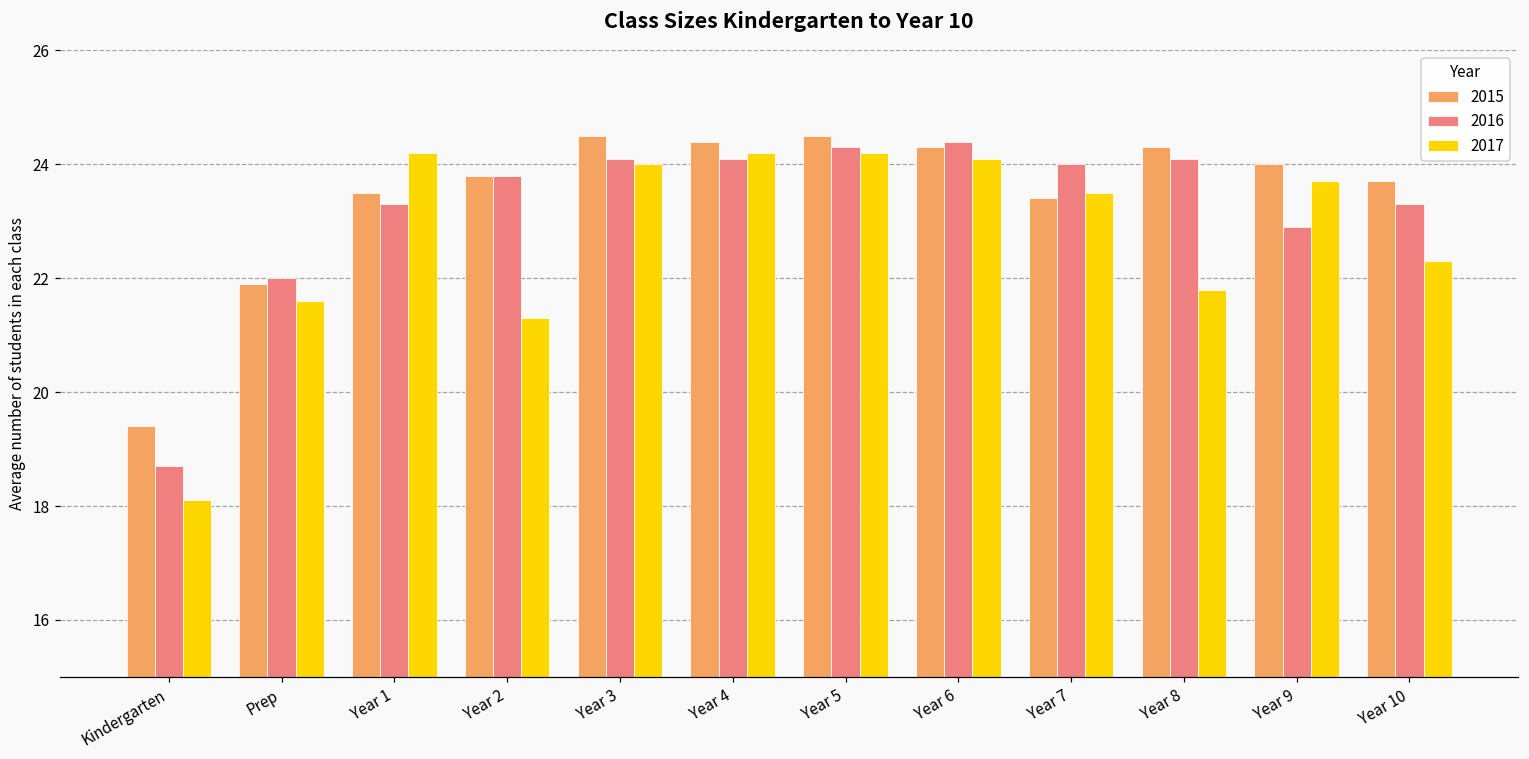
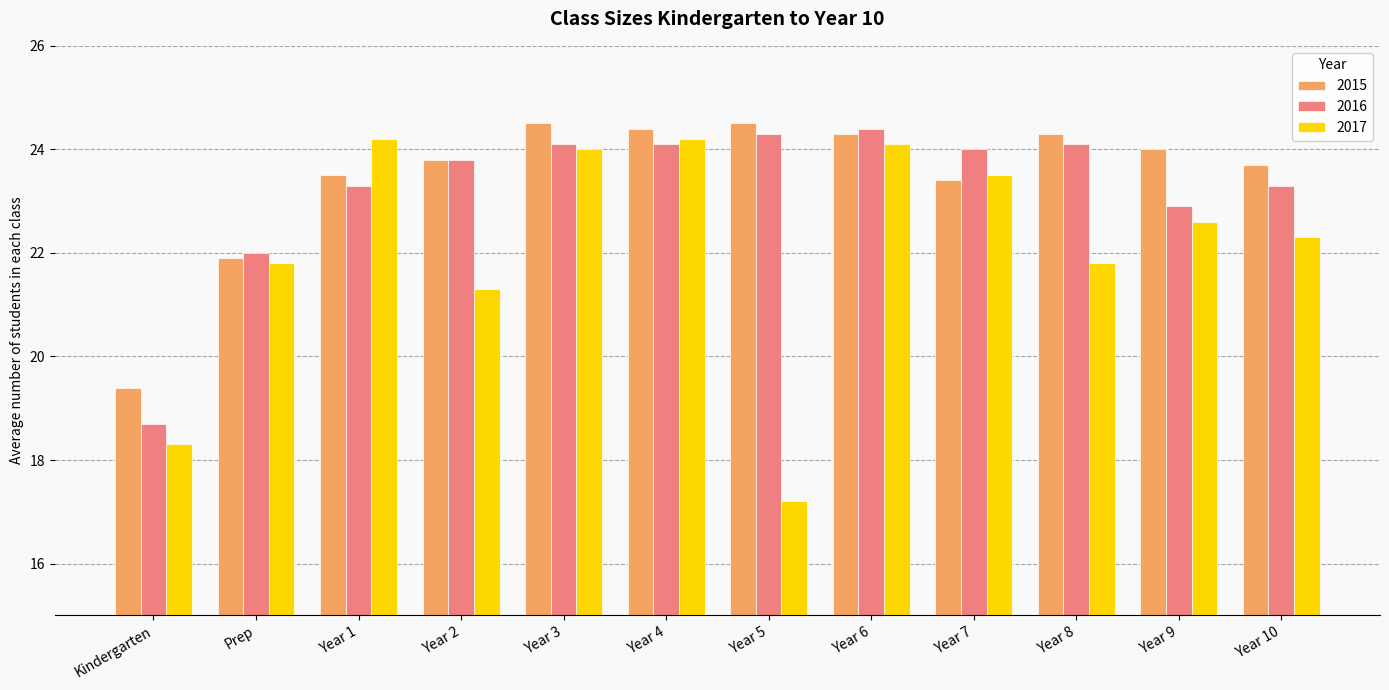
2017, Kindergarten: 18.1 -> 18.3
2017, Prep: 21.6 -> 21.8
2017, Year 5: 24.2 -> 17.2
2017, Year 9: 23.7 -> 22.6
